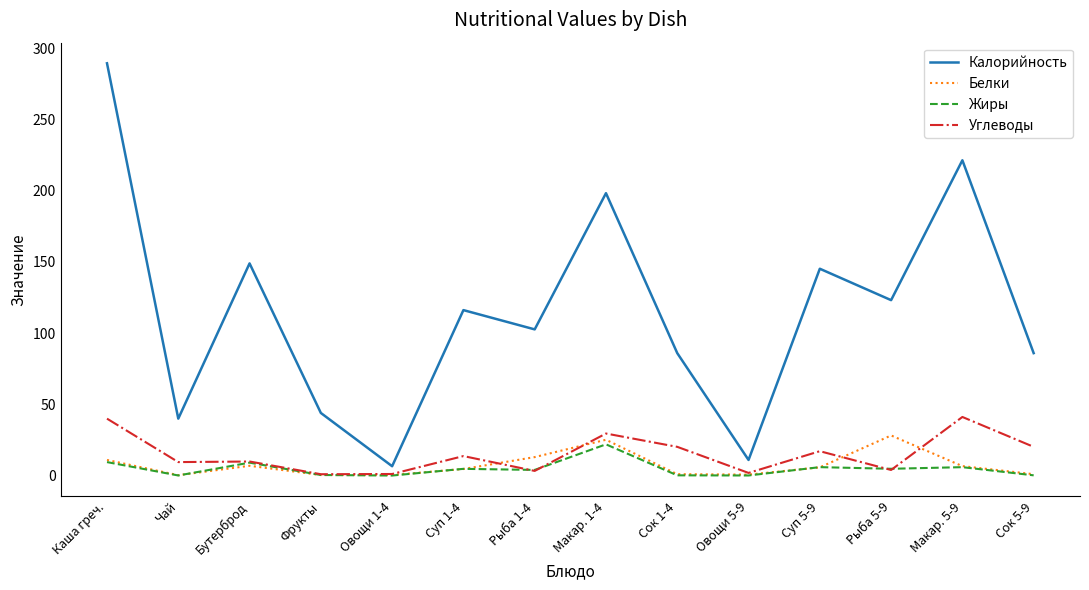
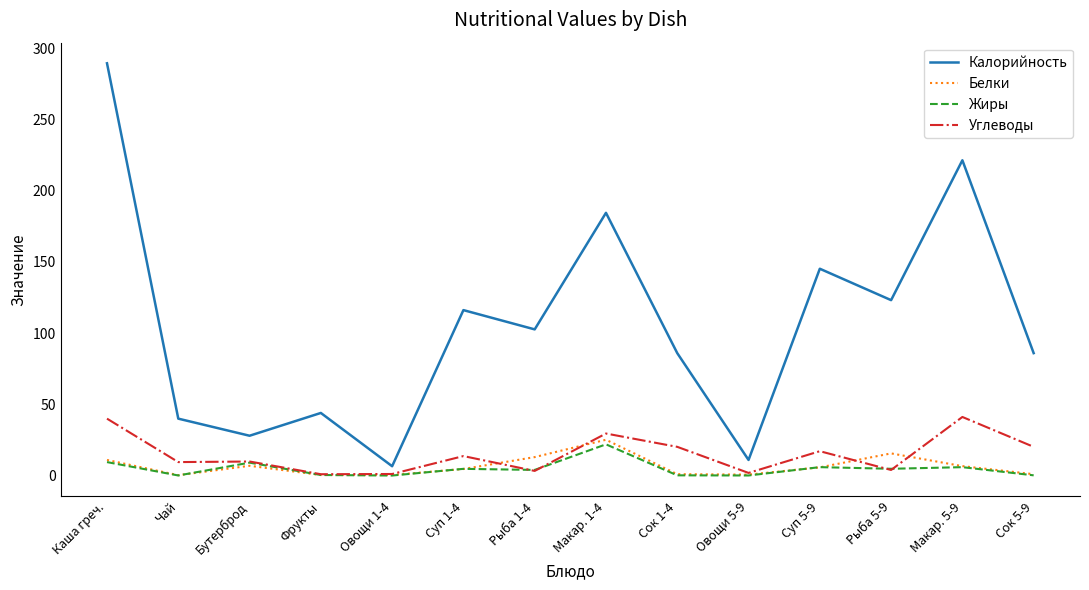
Калорийность, Бутерброд: 149 -> 28
Калорийность, Макар. 1-4: 198 -> 185
Белки, Рыба 5-9: 28 -> 16
